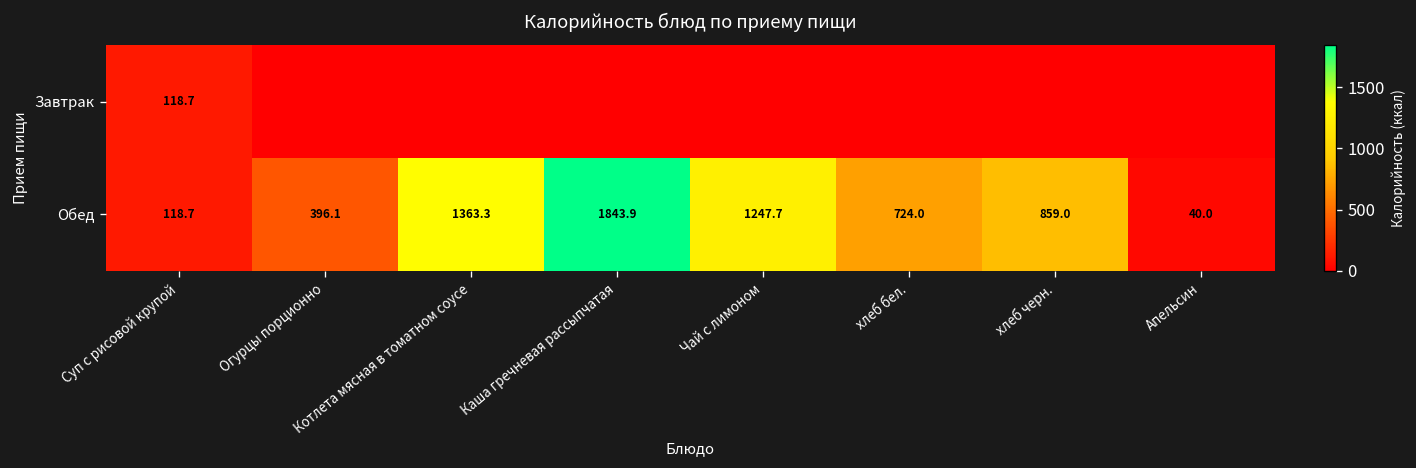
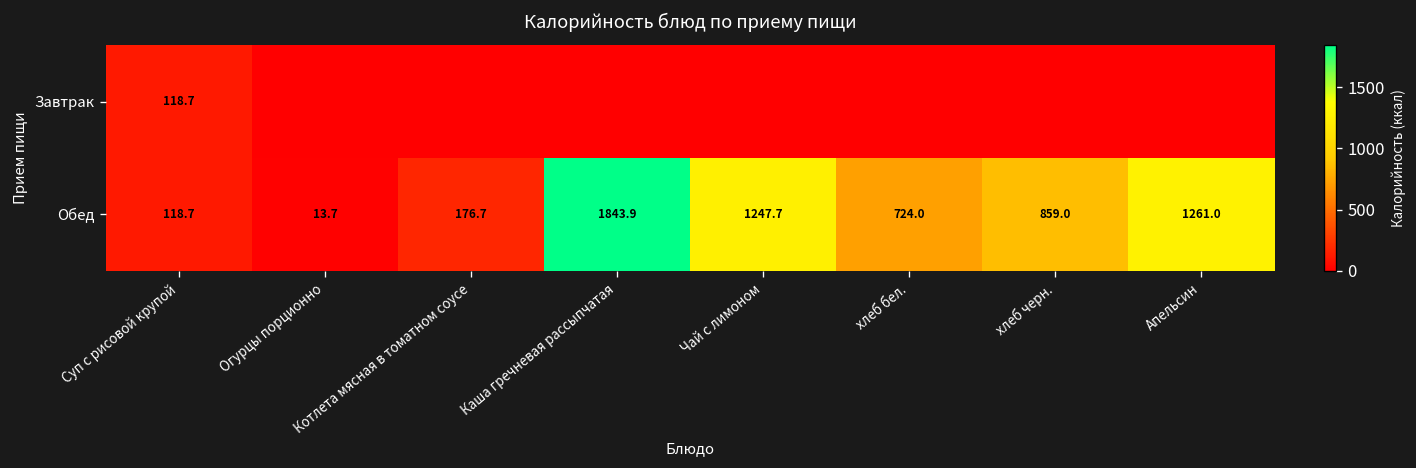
Обед, Огурцы порционно: 396.1 -> 13.7
Обед, Котлета мясная в томатном соусе: 1363.3 -> 176.7
Обед, Апельсин: 40.0 -> 1261.0
